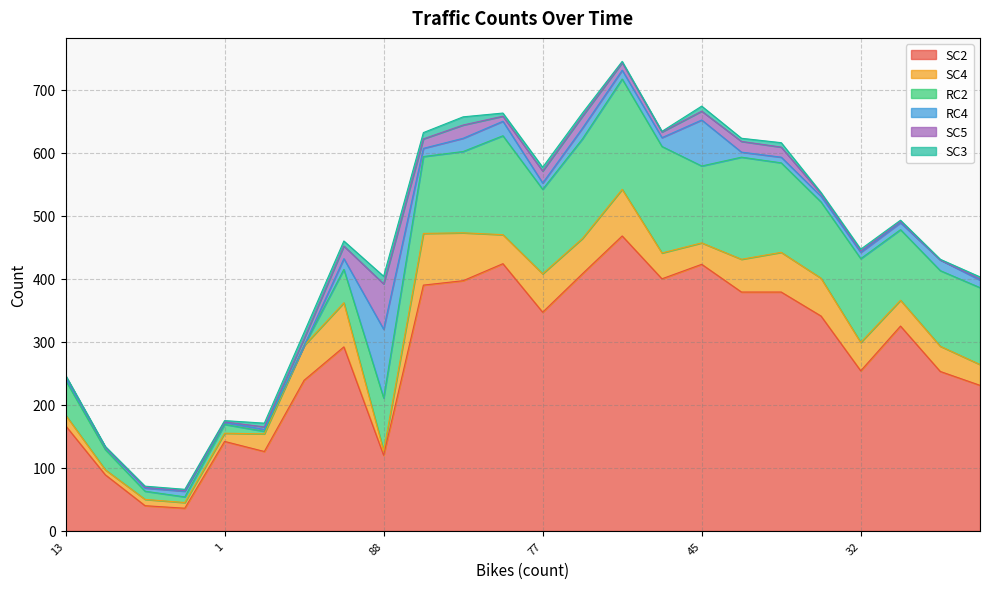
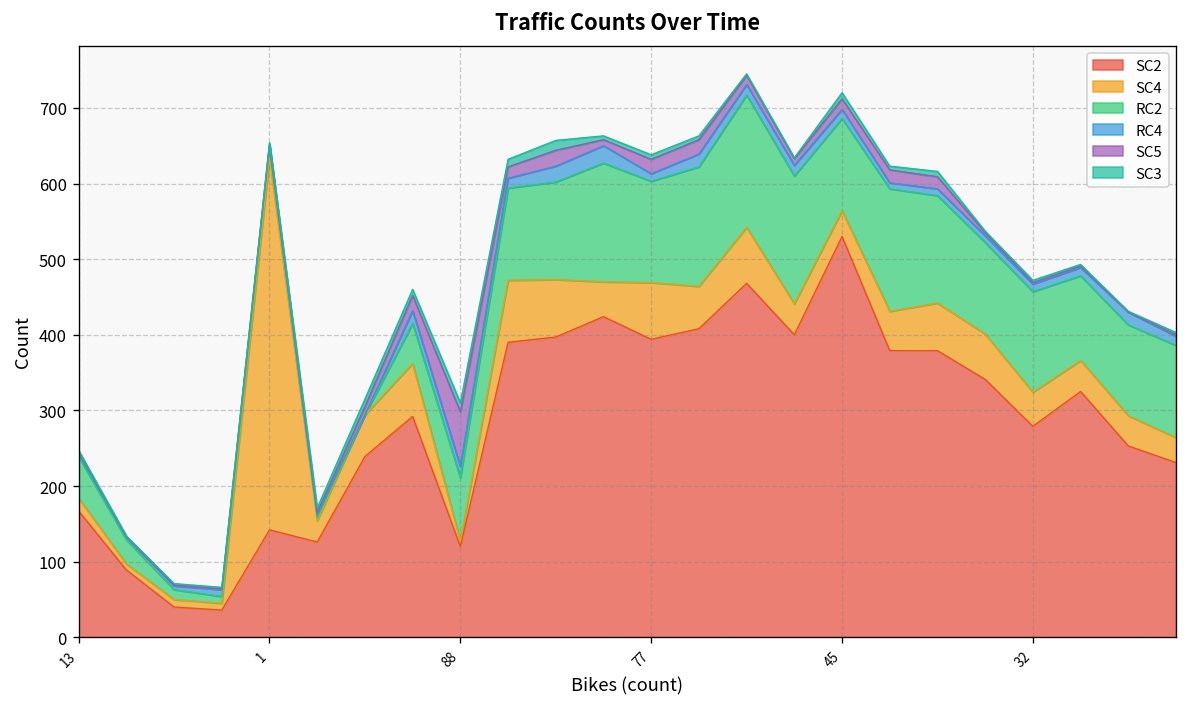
SC4, 1: 10 -> 490
RC4, 88: 110 -> 20
SC2, 77: 350 -> 390
SC4, 77: 60 -> 80
SC2, 45: 420 -> 530
RC4, 45: 70 -> 10
SC2, 32: 250 -> 280
